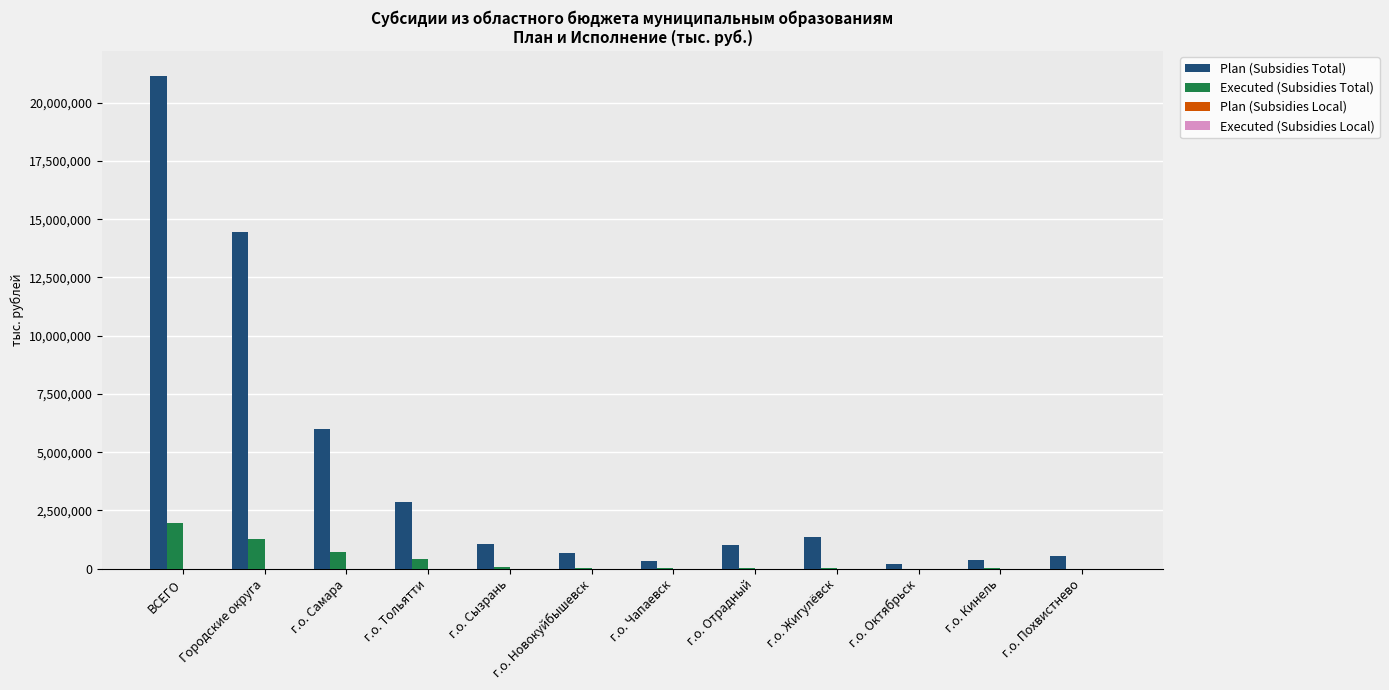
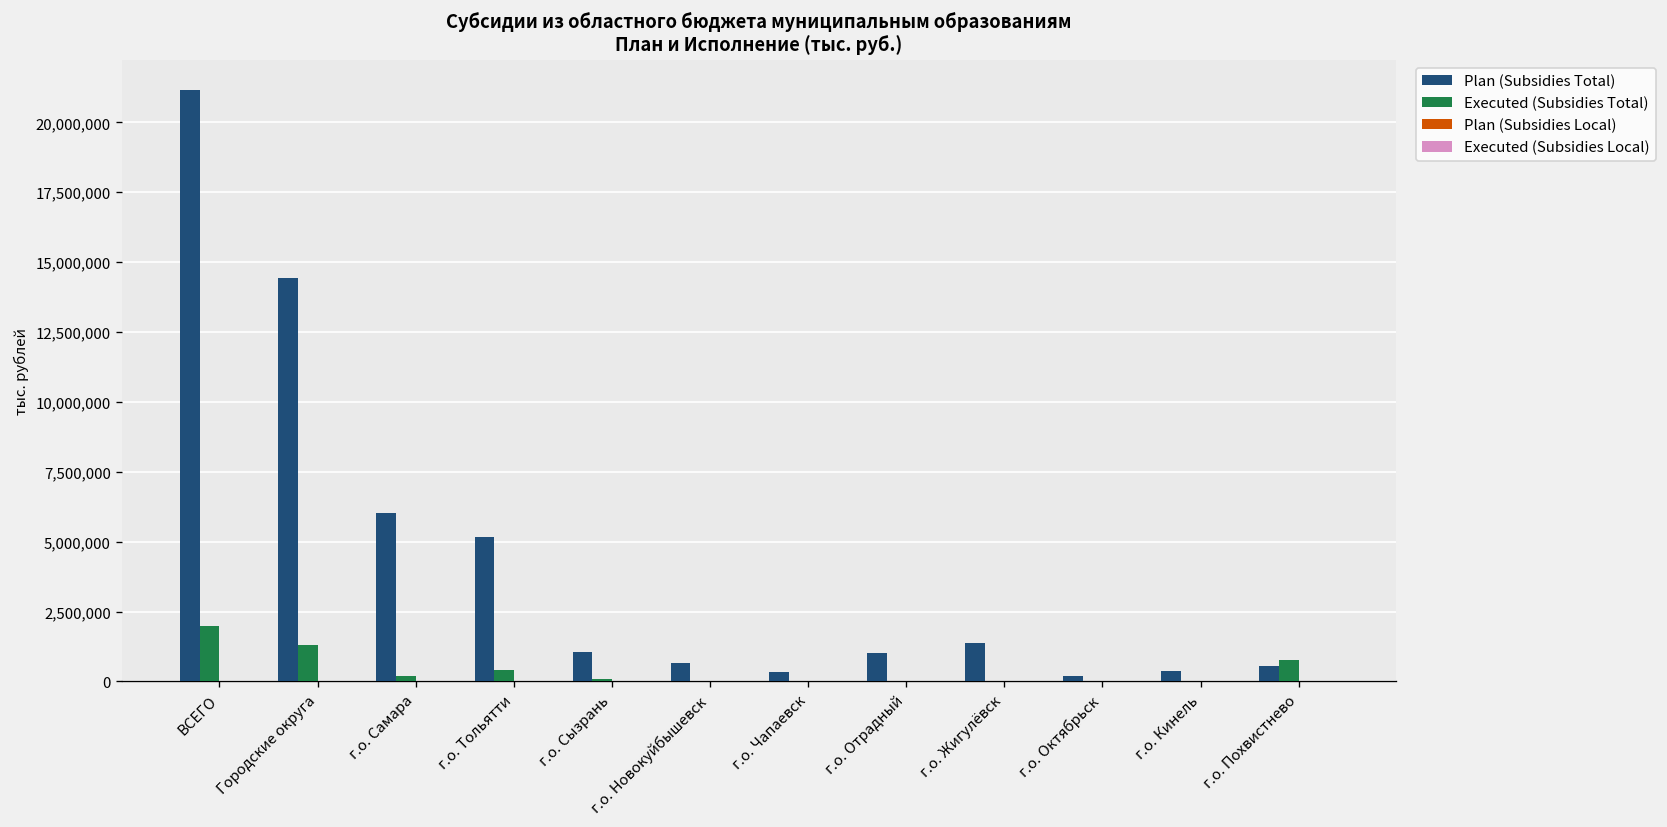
Executed (Subsidies Total), г.о. Самара: 700,000 -> 200,000
Plan (Subsidies Total), г.о. Тольятти: 2,900,000 -> 5,200,000
Executed (Subsidies Total), г.о. Похвистнево: 0 -> 800,000
